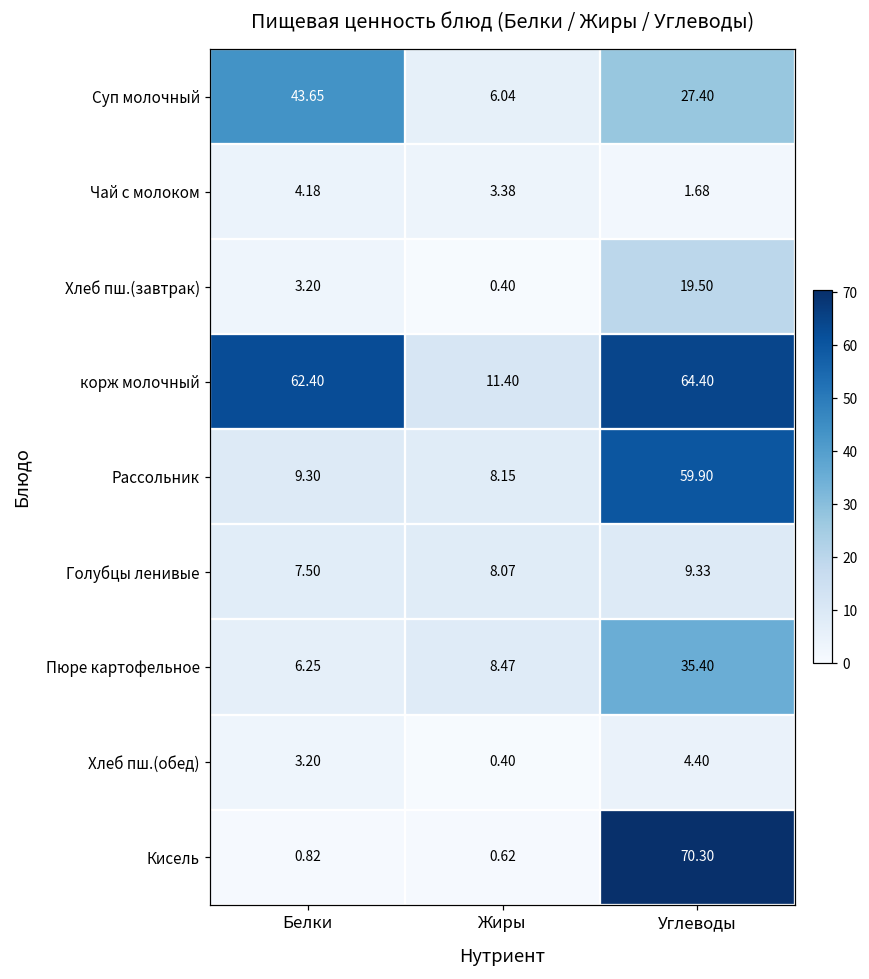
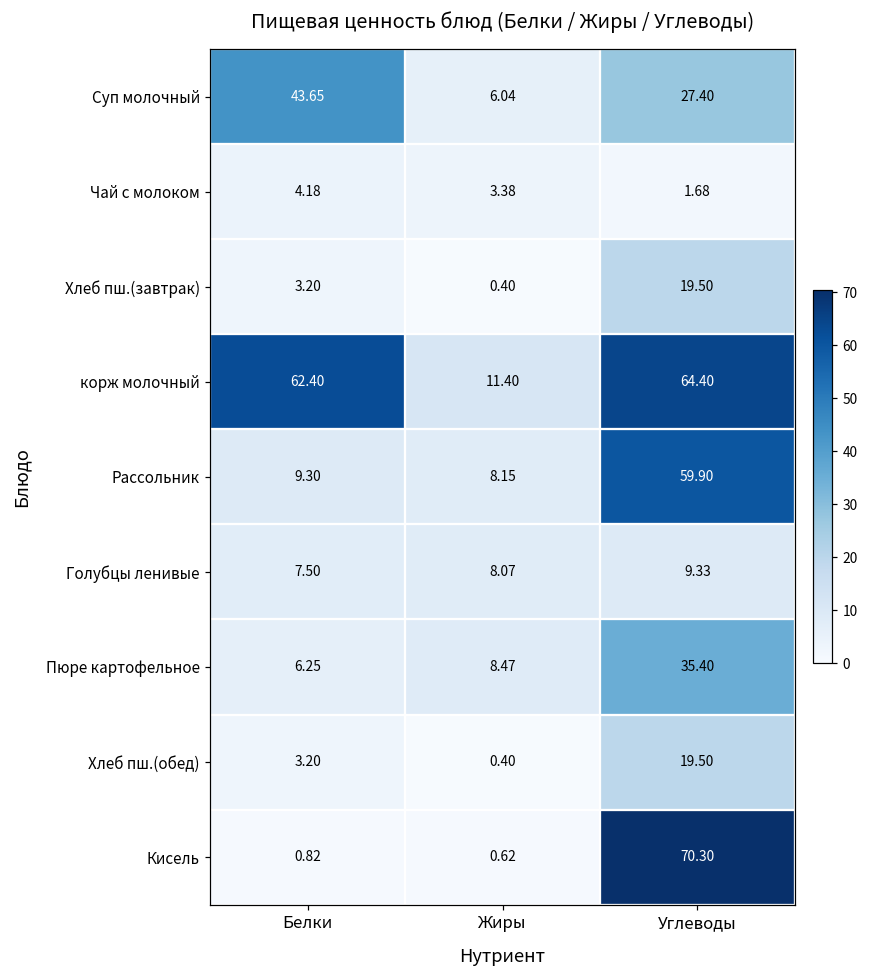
Хлеб пш.(обед), Углеводы: 4.40 -> 19.50
